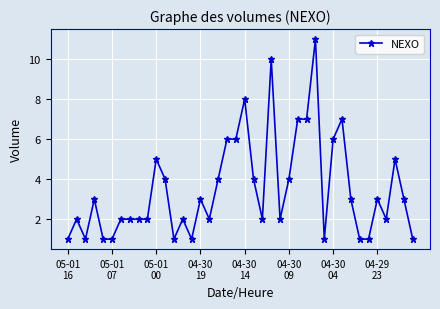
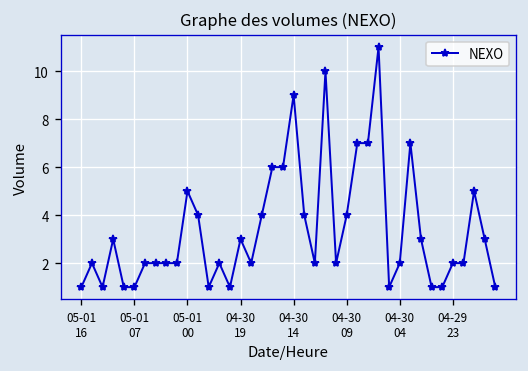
04-30 14: 8 -> 9
04-30 04: 6 -> 2
04-29 23: 3 -> 2
